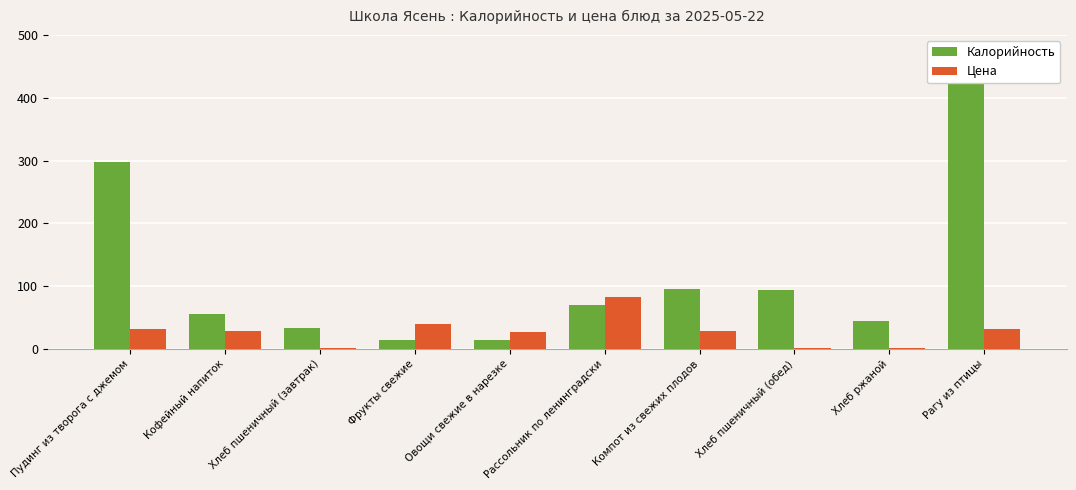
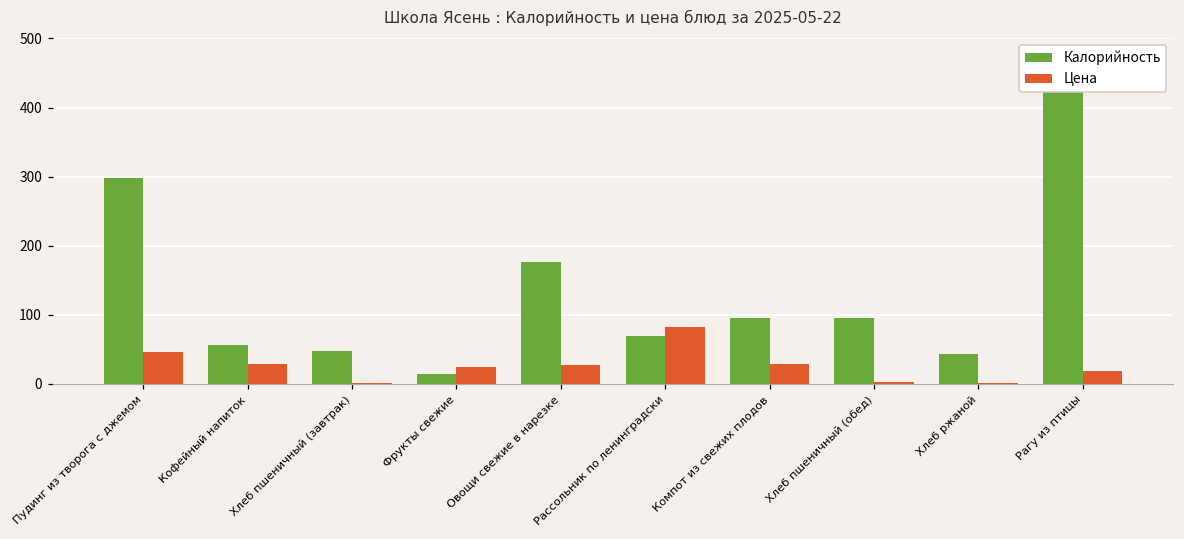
Цена, Пудинг из творога с джемом: 30 -> 50
Калорийность, Хлеб пшеничный (завтрак): 30 -> 50
Цена, Фрукты свежие: 40 -> 20
Калорийность, Овощи свежие в нарезке: 20 -> 180
Цена, Рагу из птицы: 30 -> 20
